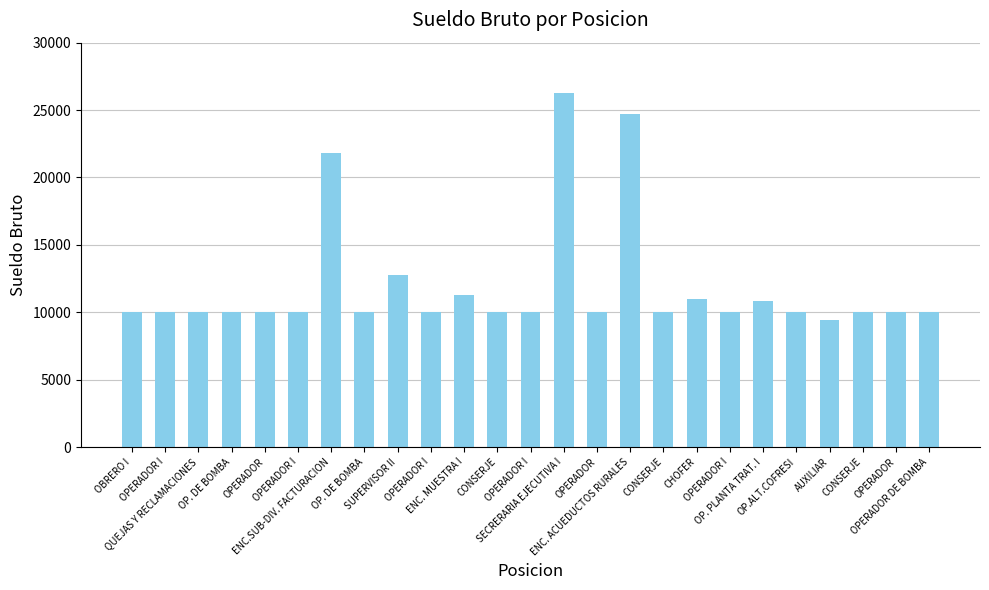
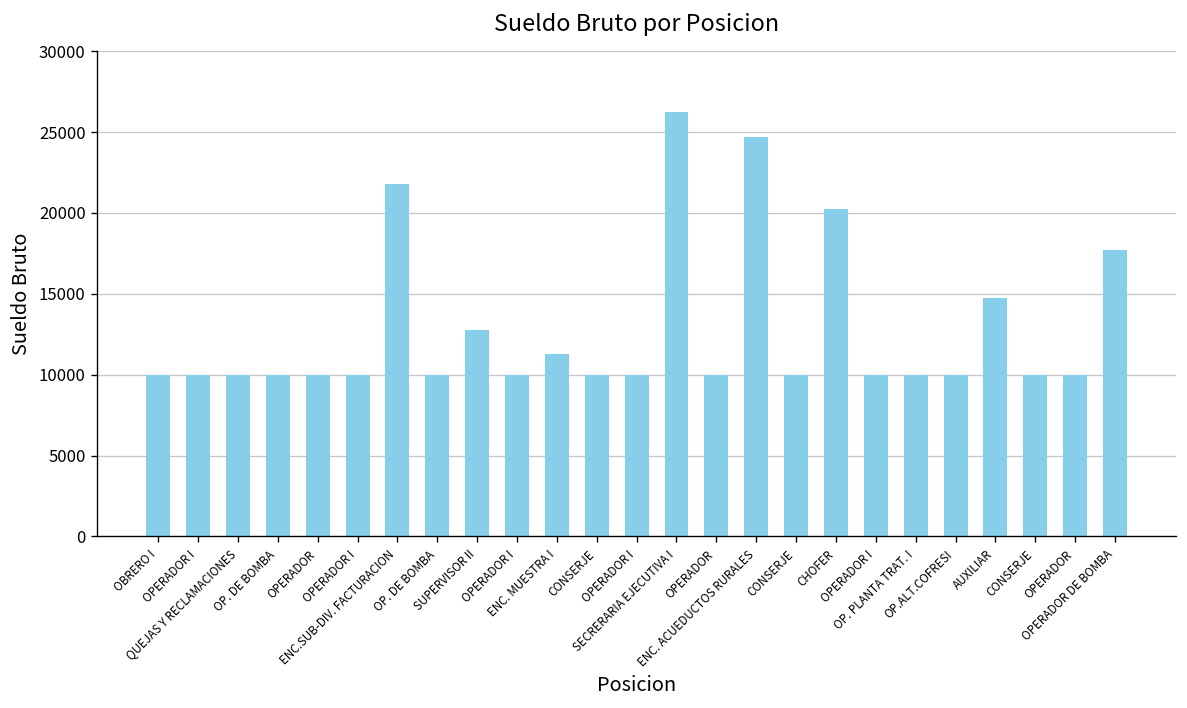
CHOFER: 11000 -> 20200
OP. PLANTA TRAT. I: 10800 -> 10000
AUXILIAR: 9400 -> 14700
OPERADOR DE BOMBA: 10000 -> 17700
